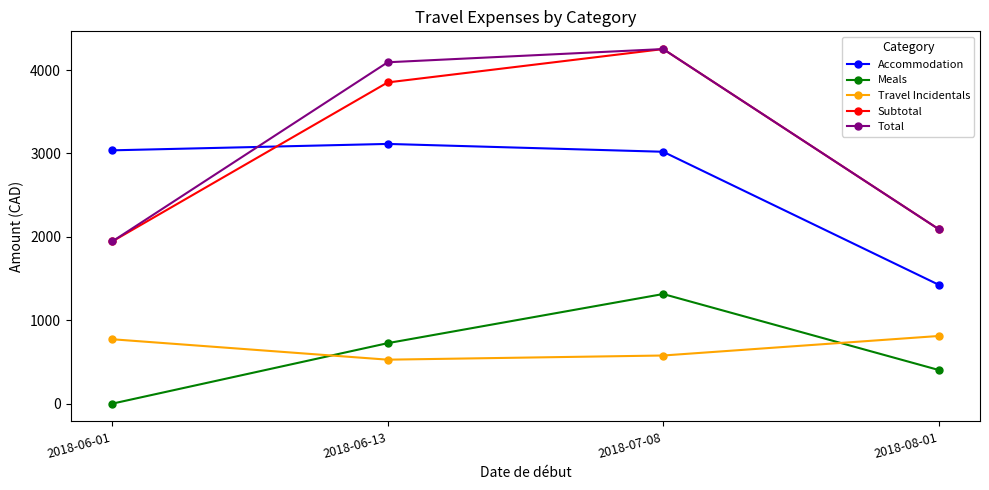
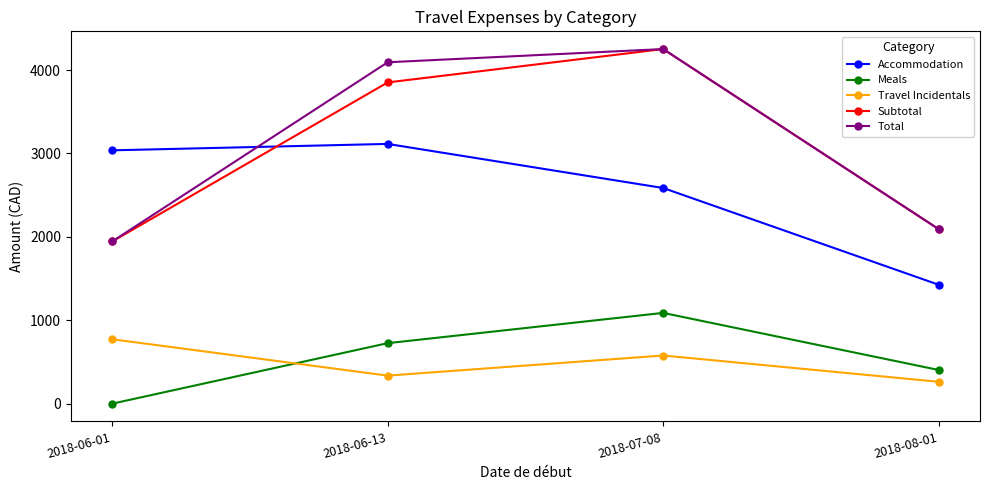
Travel Incidentals, 2018-06-13: 500 -> 300
Accommodation, 2018-07-08: 3000 -> 2600
Meals, 2018-07-08: 1300 -> 1100
Travel Incidentals, 2018-08-01: 800 -> 300
